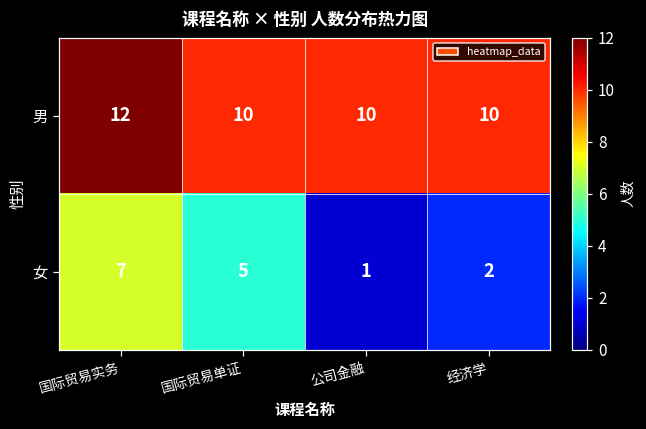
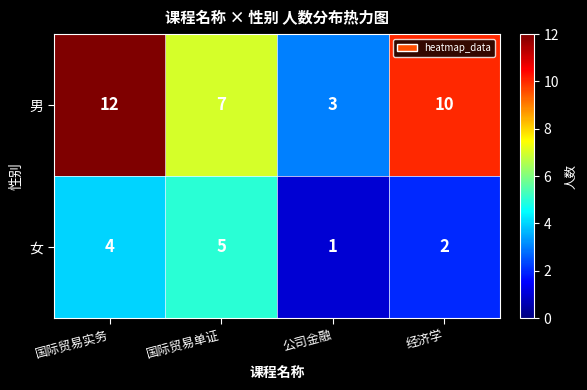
男, 国际贸易单证: 10 -> 7
男, 公司金融: 10 -> 3
女, 国际贸易实务: 7 -> 4
